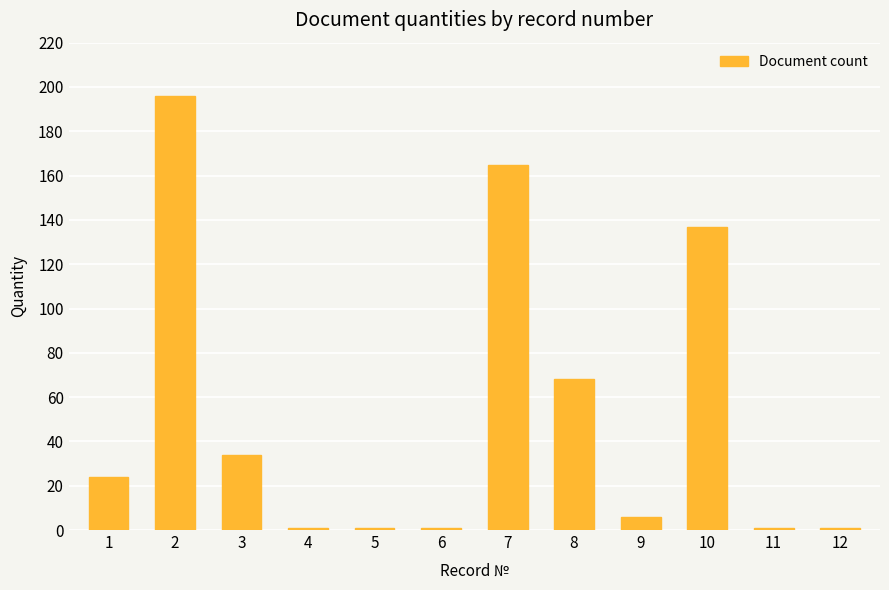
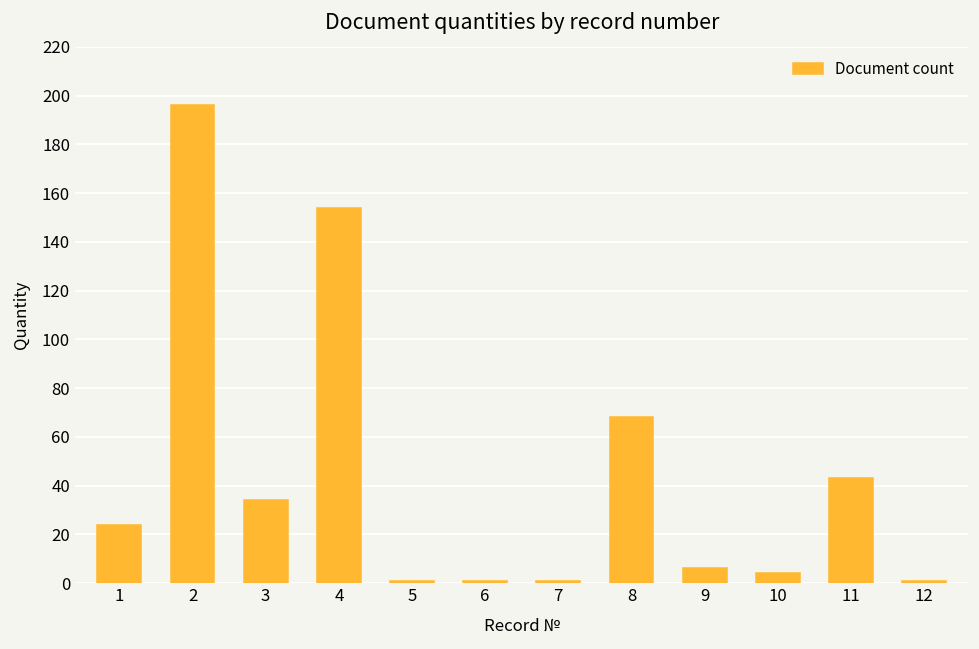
4: 1 -> 154
7: 165 -> 1
10: 137 -> 4
11: 1 -> 43
